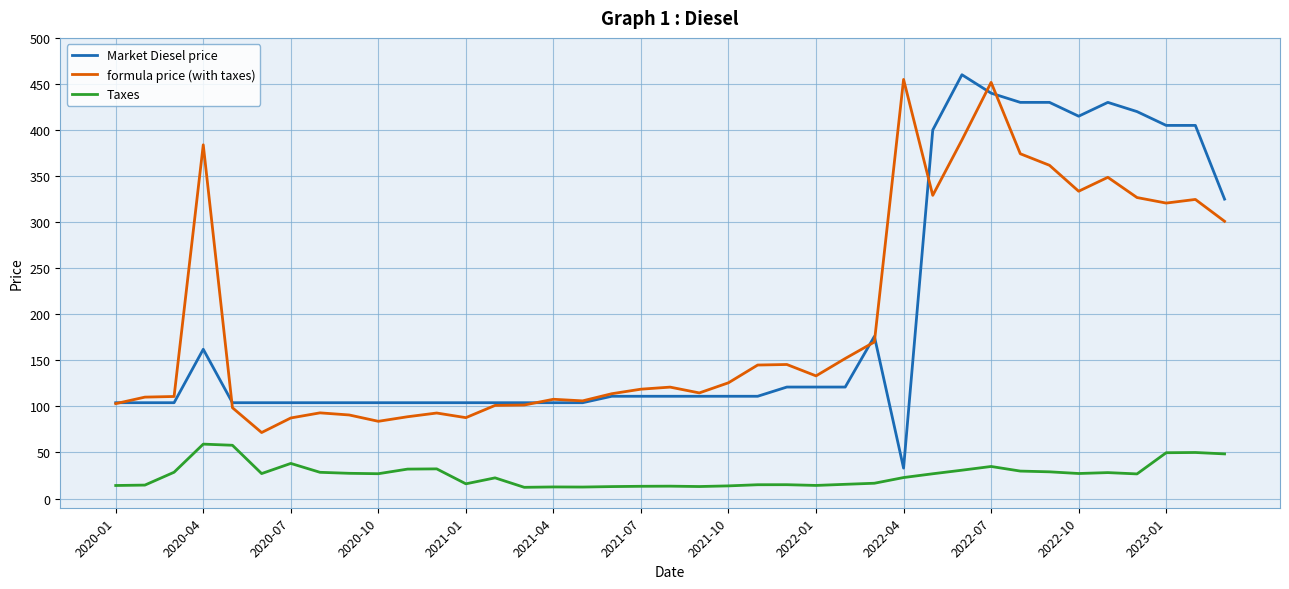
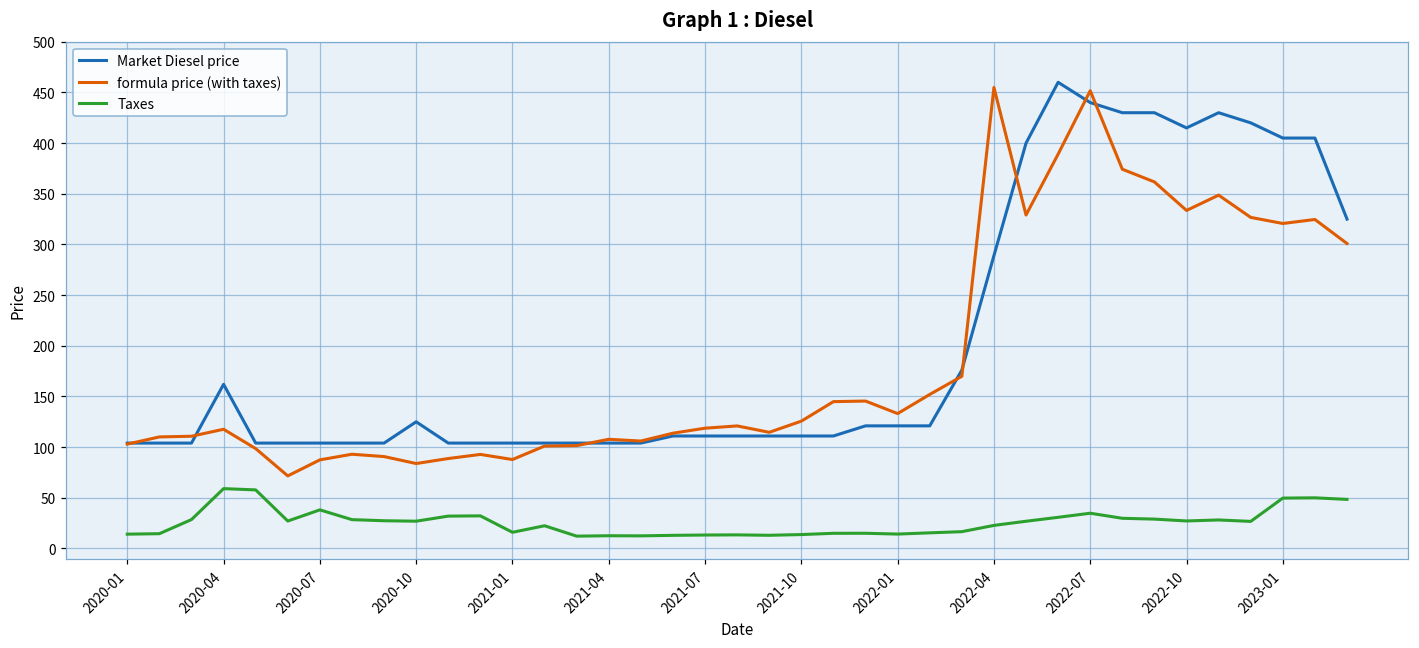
formula price (with taxes), 2020-04: 380 -> 120
Market Diesel price, 2020-10: 100 -> 130
Market Diesel price, 2022-04: 30 -> 290
